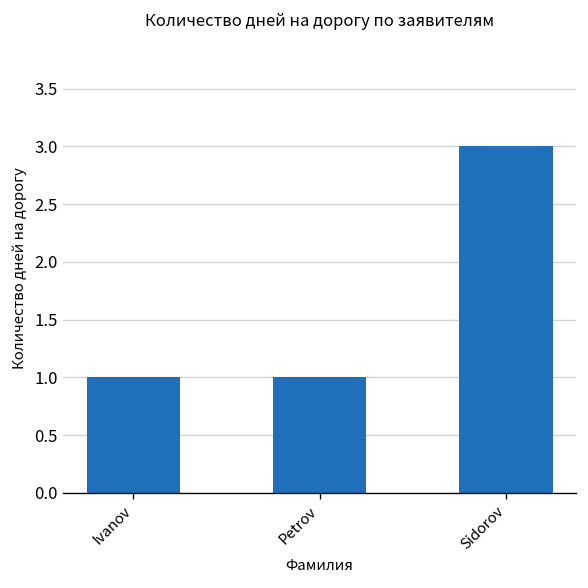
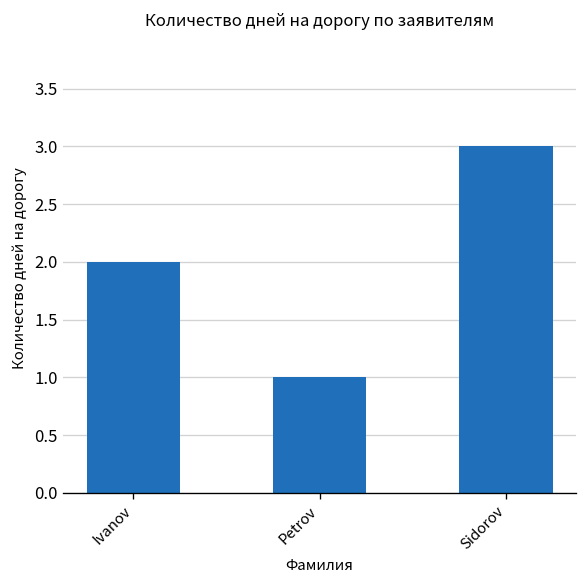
Ivanov: 1 -> 2
